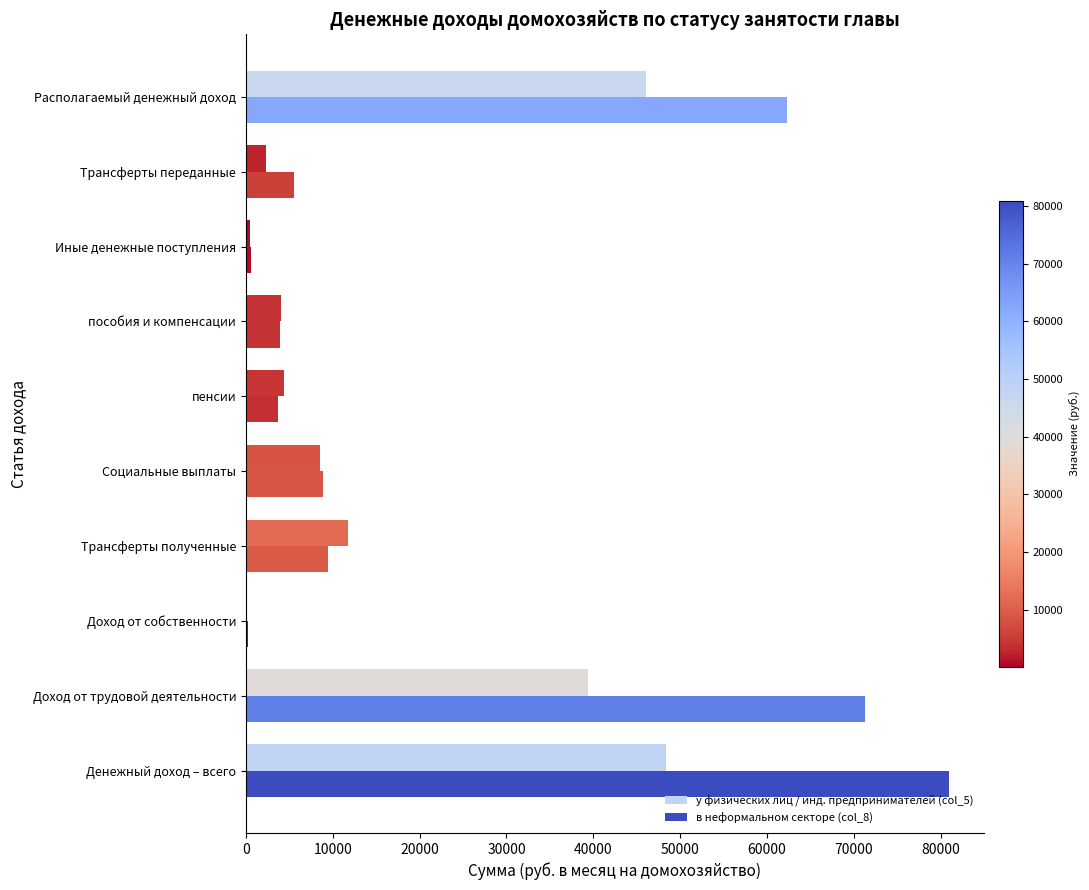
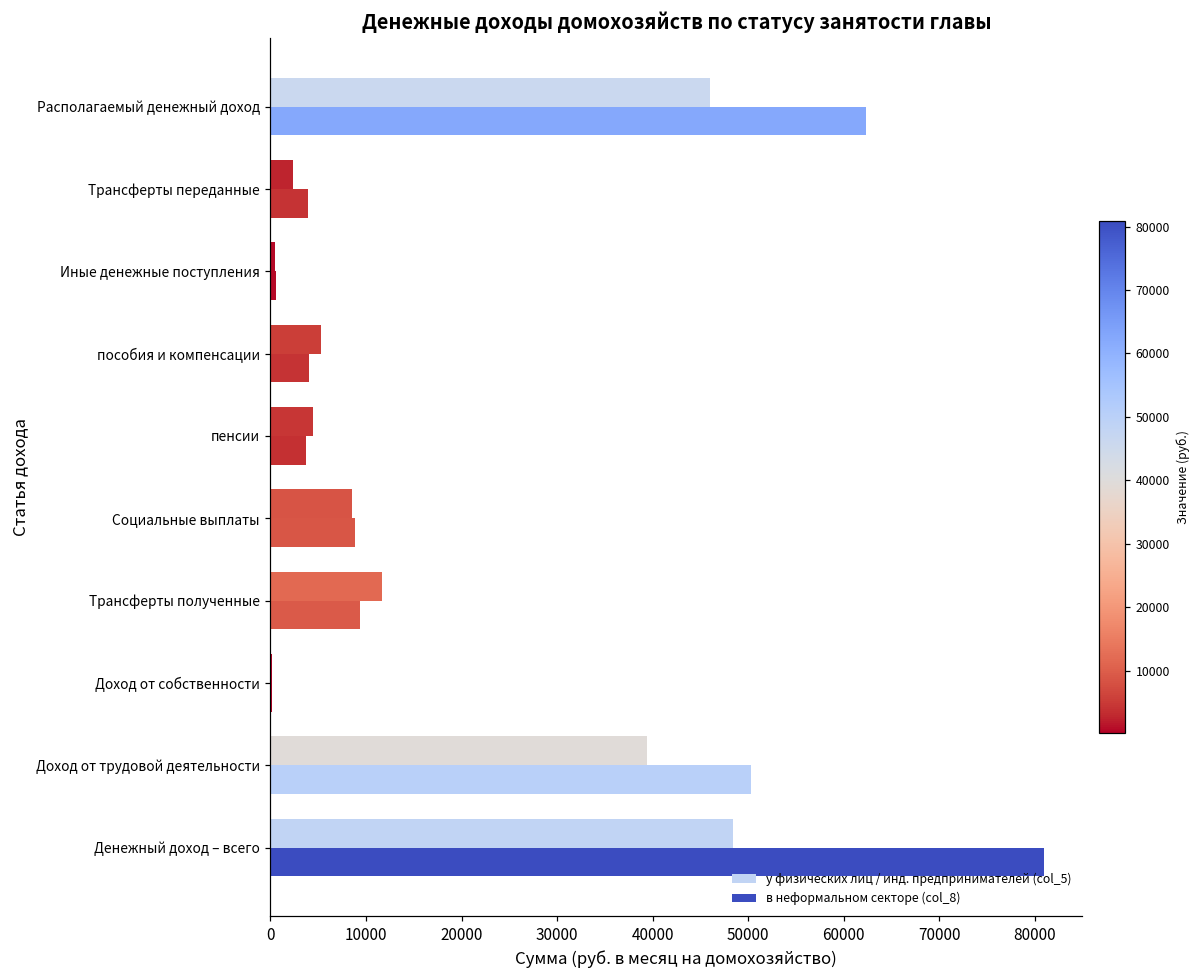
в неформальном секторе (col_8), Трансферты переданные: 6000 -> 4000
у физических лиц / инд. предпринимателей (col_5), пособия и компенсации: 4000 -> 5000
в неформальном секторе (col_8), Доход от трудовой деятельности: 71000 -> 50000
